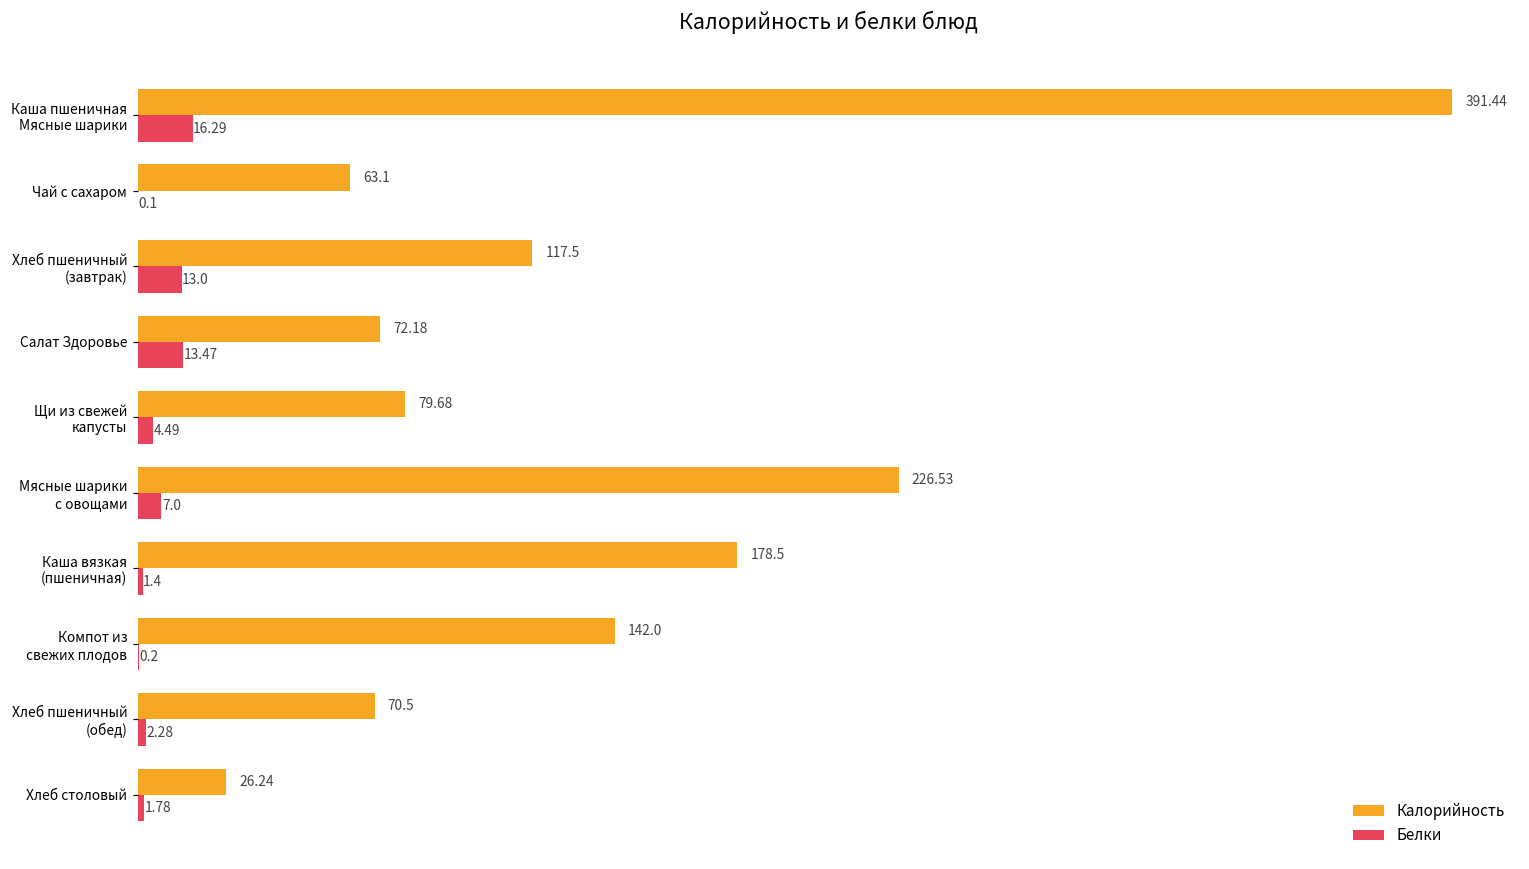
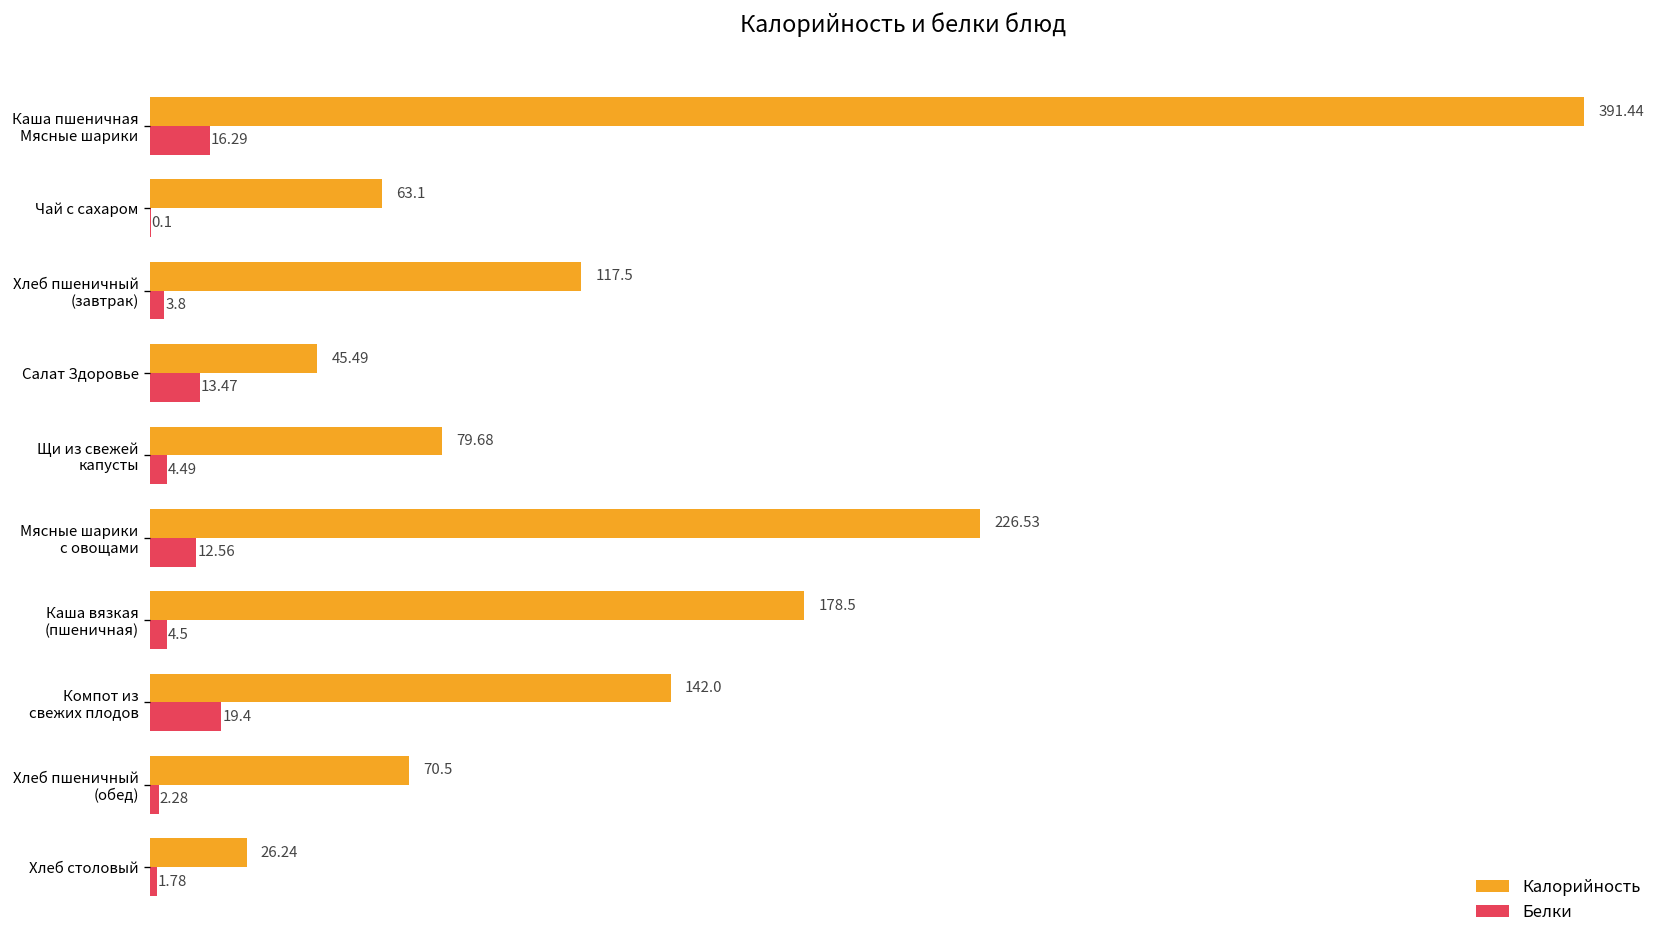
Белки, Хлеб пшеничный (завтрак): 13.0 -> 3.8
Калорийность, Салат Здоровье: 72.18 -> 45.49
Белки, Мясные шарики с овощами: 7.0 -> 12.56
Белки, Каша вязкая (пшеничная): 1.4 -> 4.5
Белки, Компот из свежих плодов: 0.2 -> 19.4
